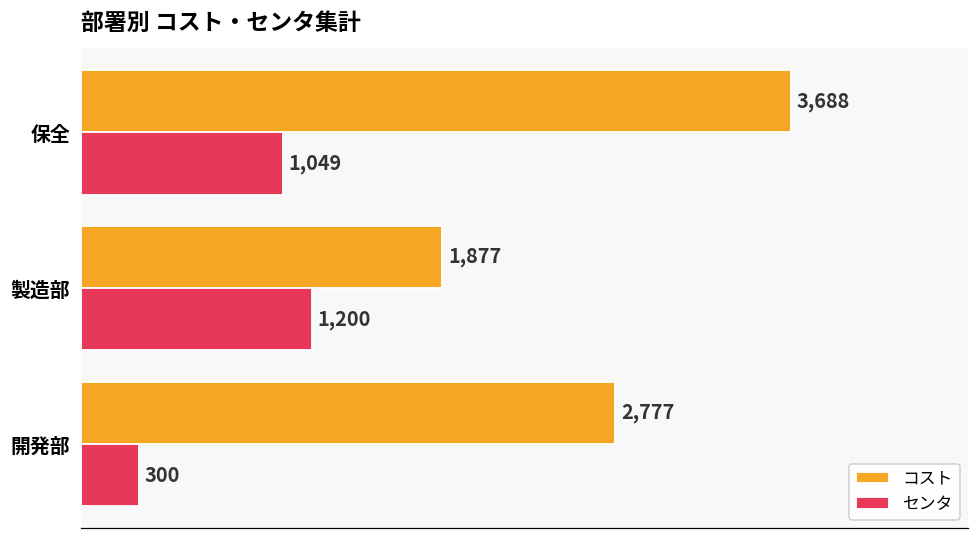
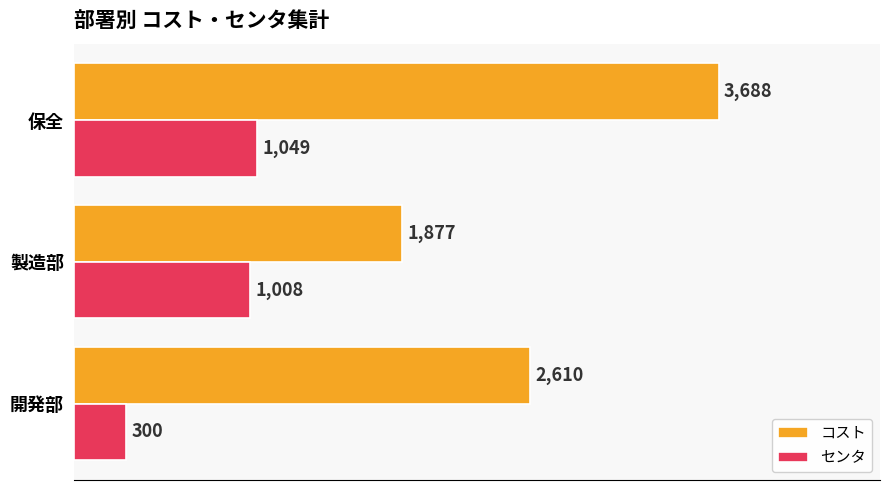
センタ, 製造部: 1,200 -> 1,008
コスト, 開発部: 2,777 -> 2,610
